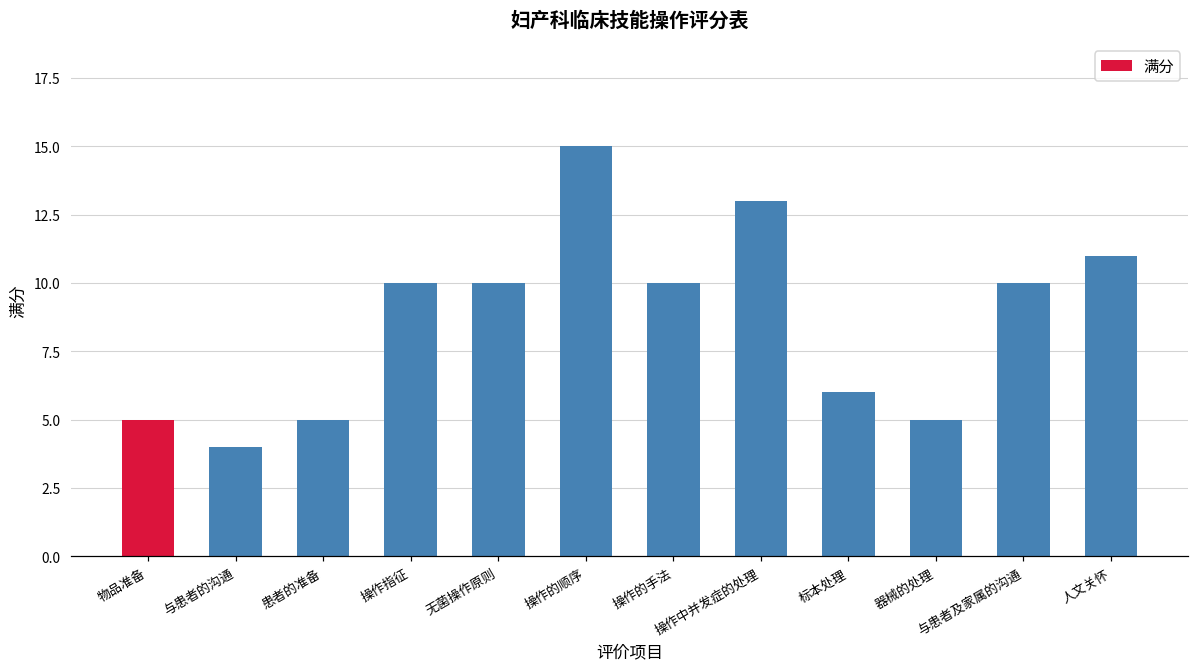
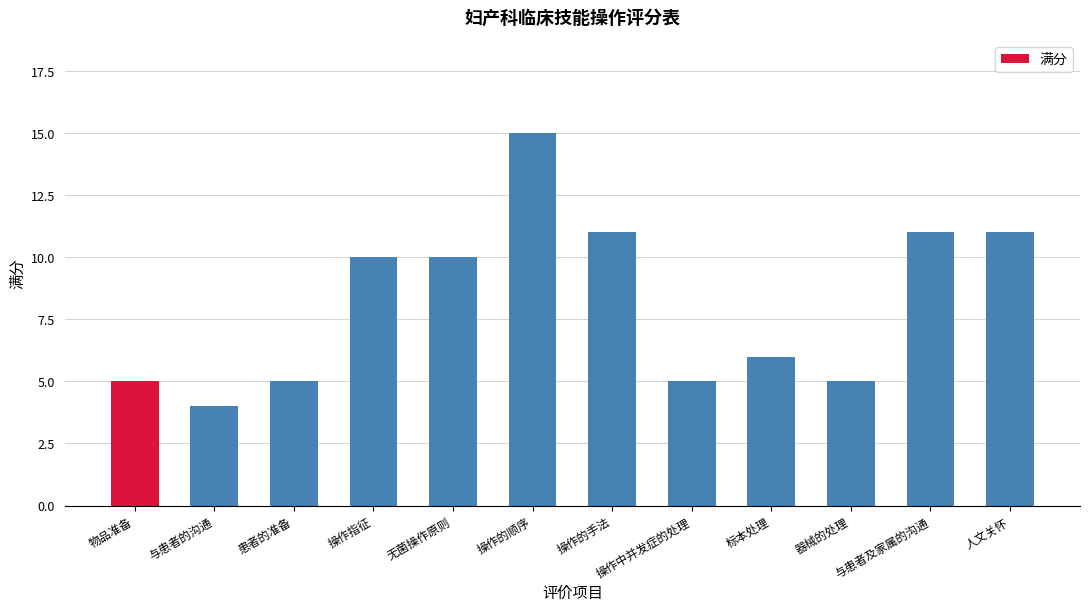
操作的手法: 10 -> 11
操作中并发症的处理: 13 -> 5
与患者及家属的沟通: 10 -> 11
